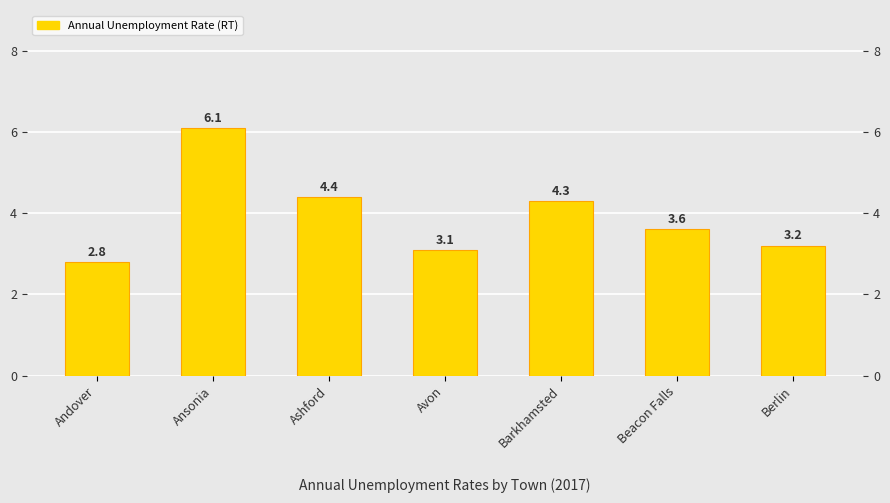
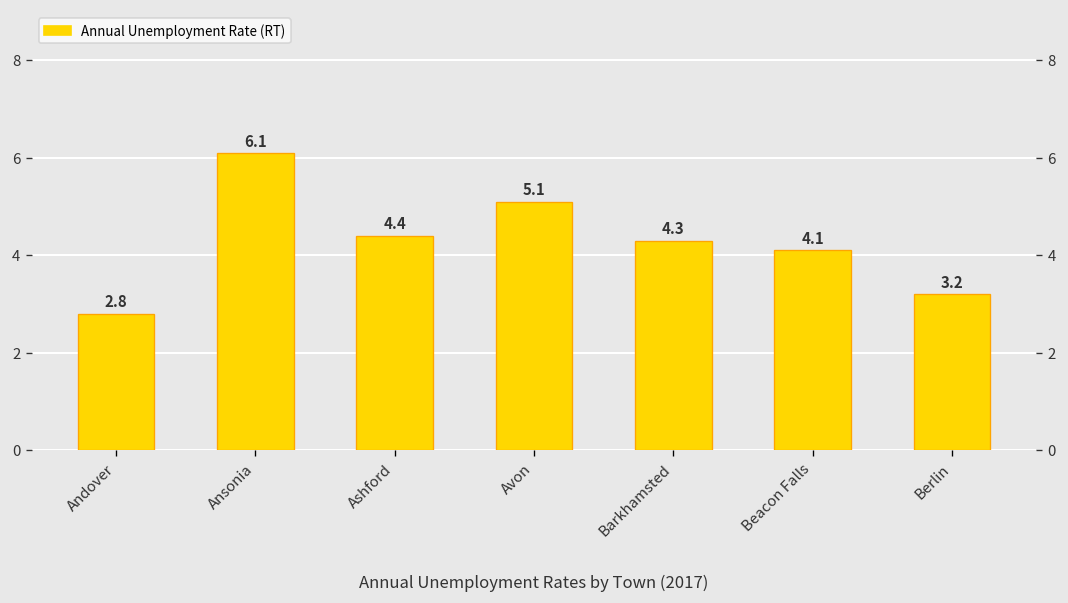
Avon: 3.1 -> 5.1
Beacon Falls: 3.6 -> 4.1
